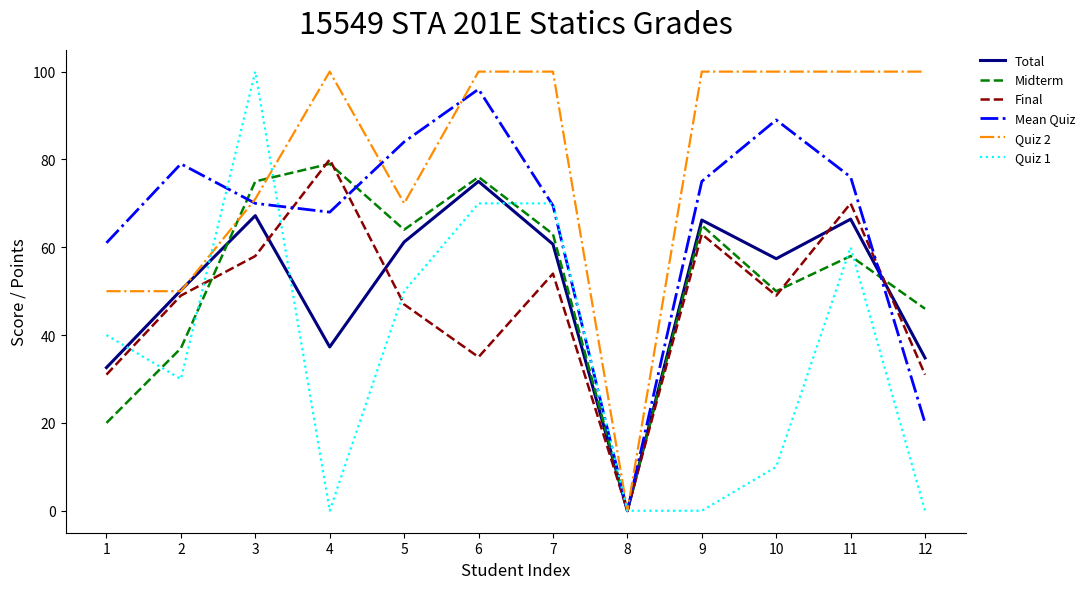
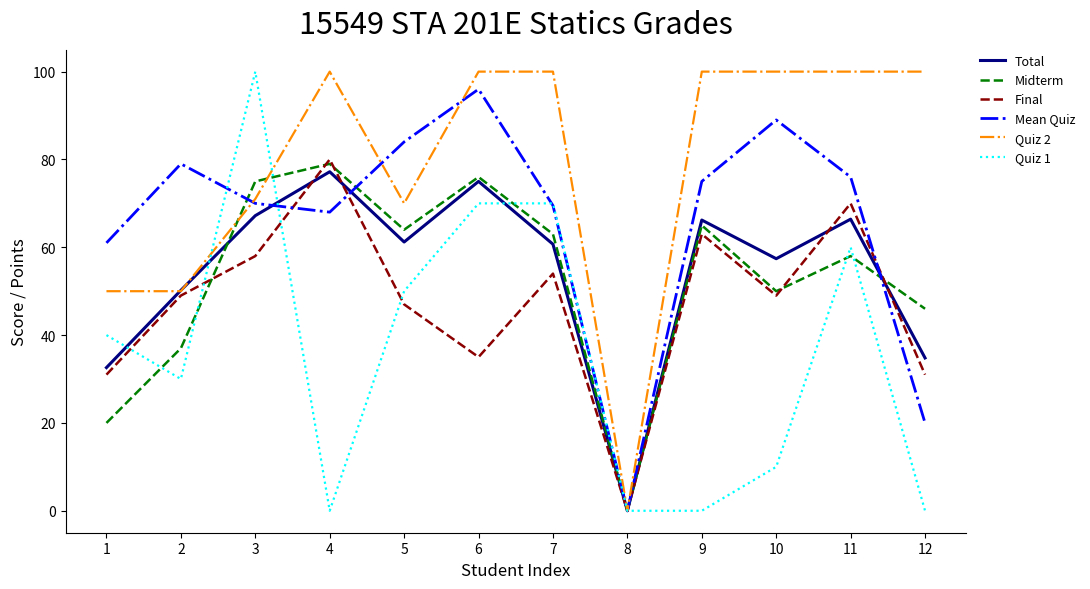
Total, 4: 37 -> 77
